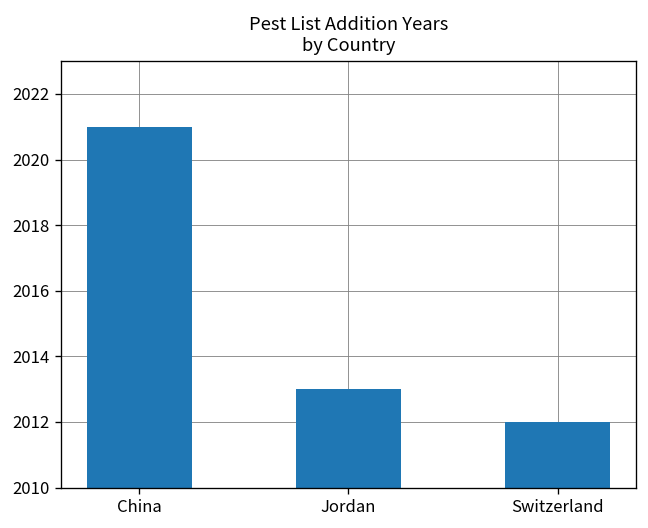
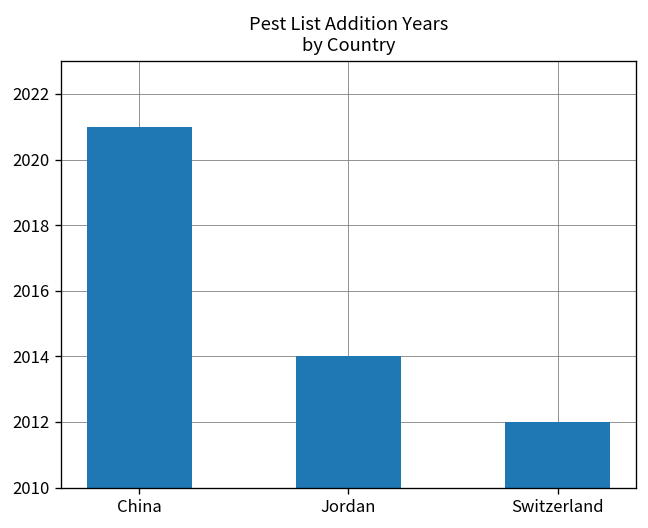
Jordan: 2013 -> 2014
